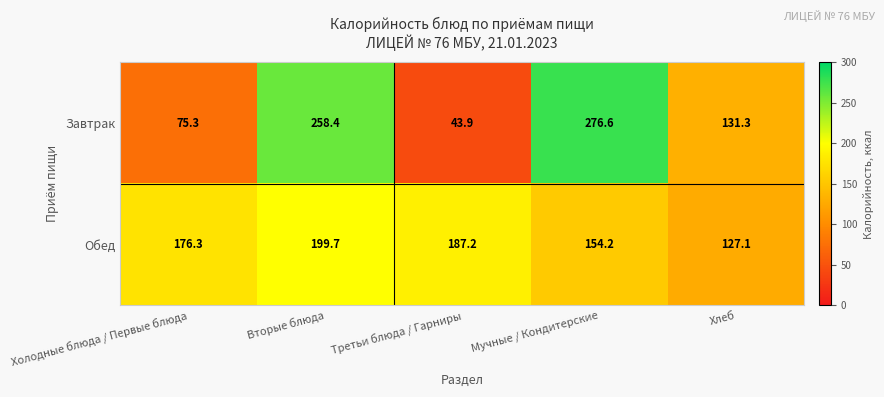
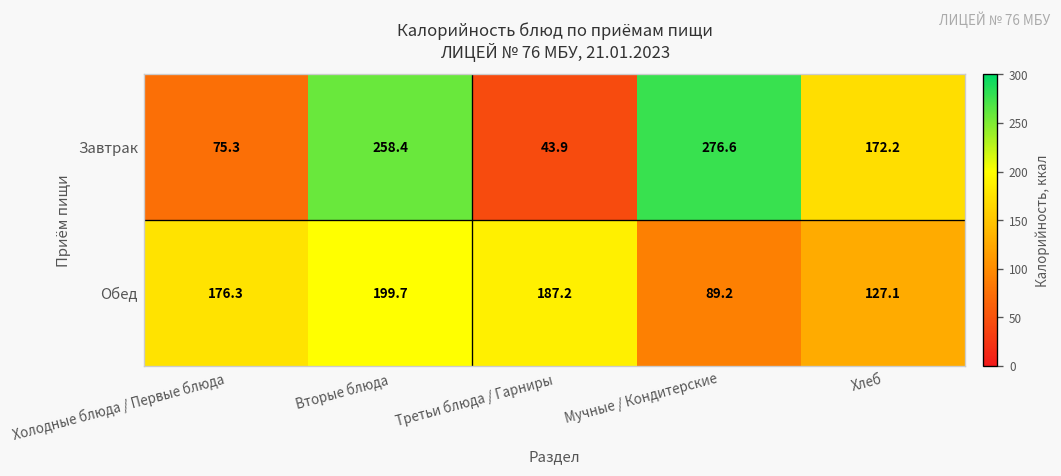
Завтрак, Хлеб: 131.3 -> 172.2
Обед, Мучные / Кондитерские: 154.2 -> 89.2
